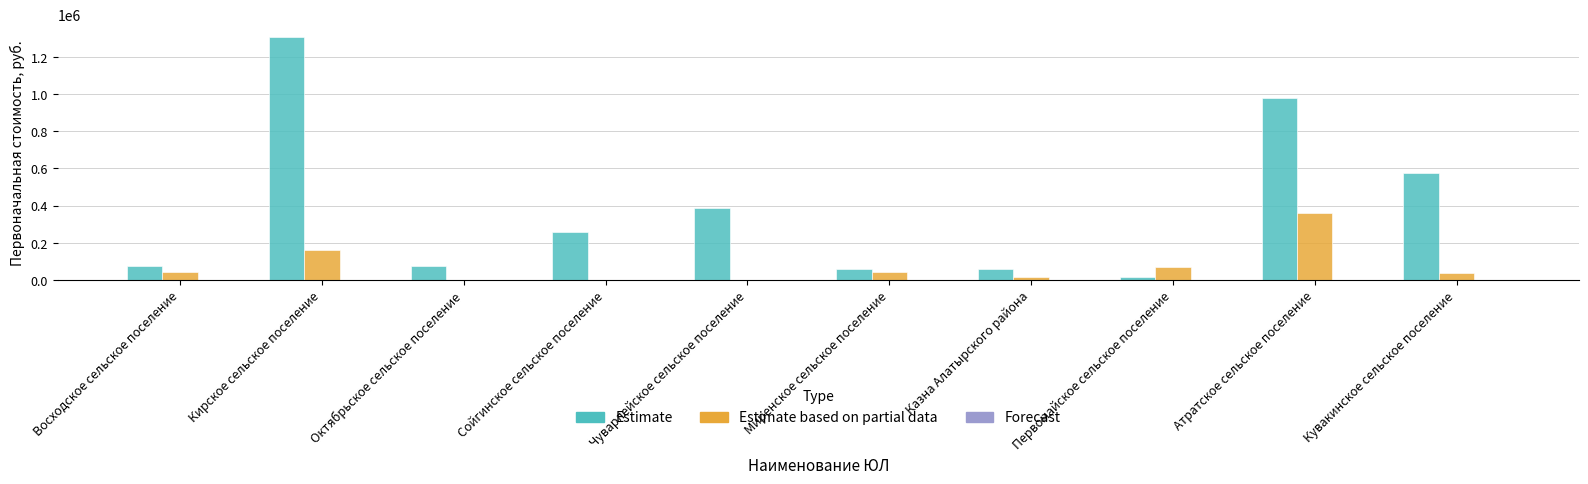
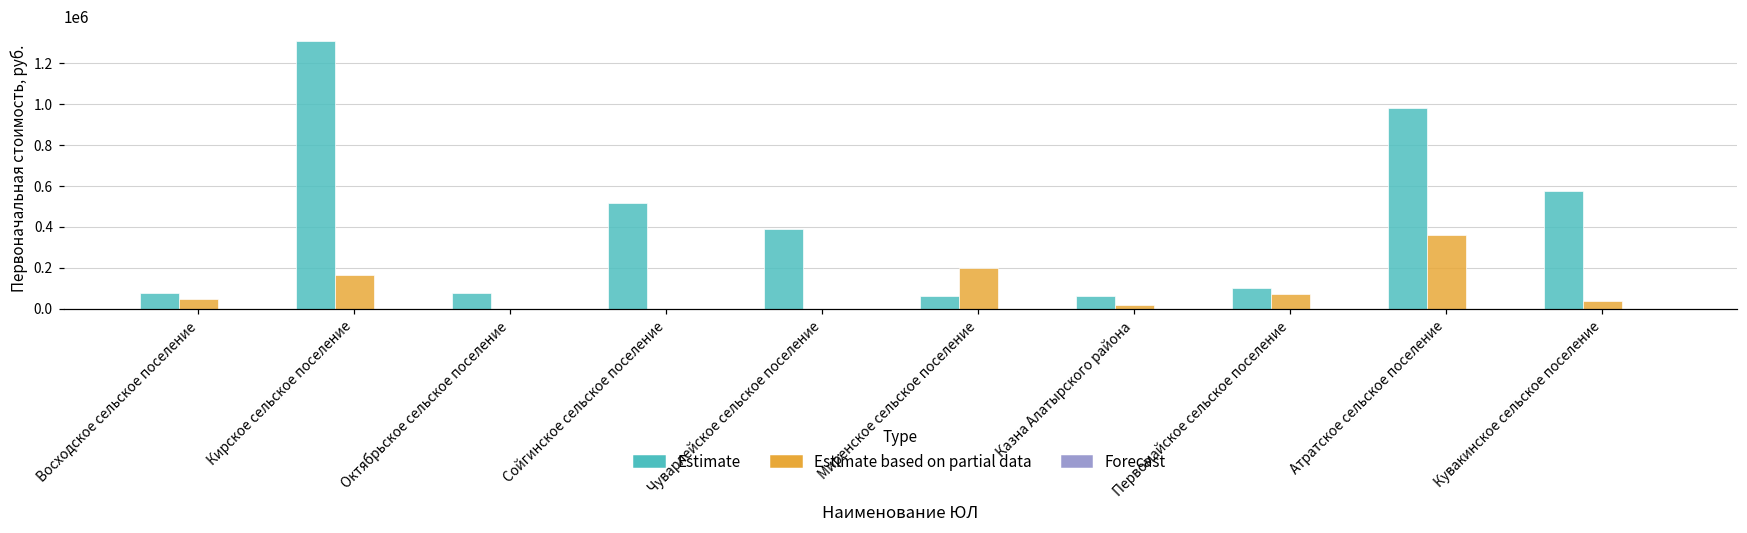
Estimate, Сойгинское сельское поселение: 260000 -> 520000
Estimate based on partial data, Миренское сельское поселение: 40000 -> 200000
Estimate, Первомайское сельское поселение: 20000 -> 100000
